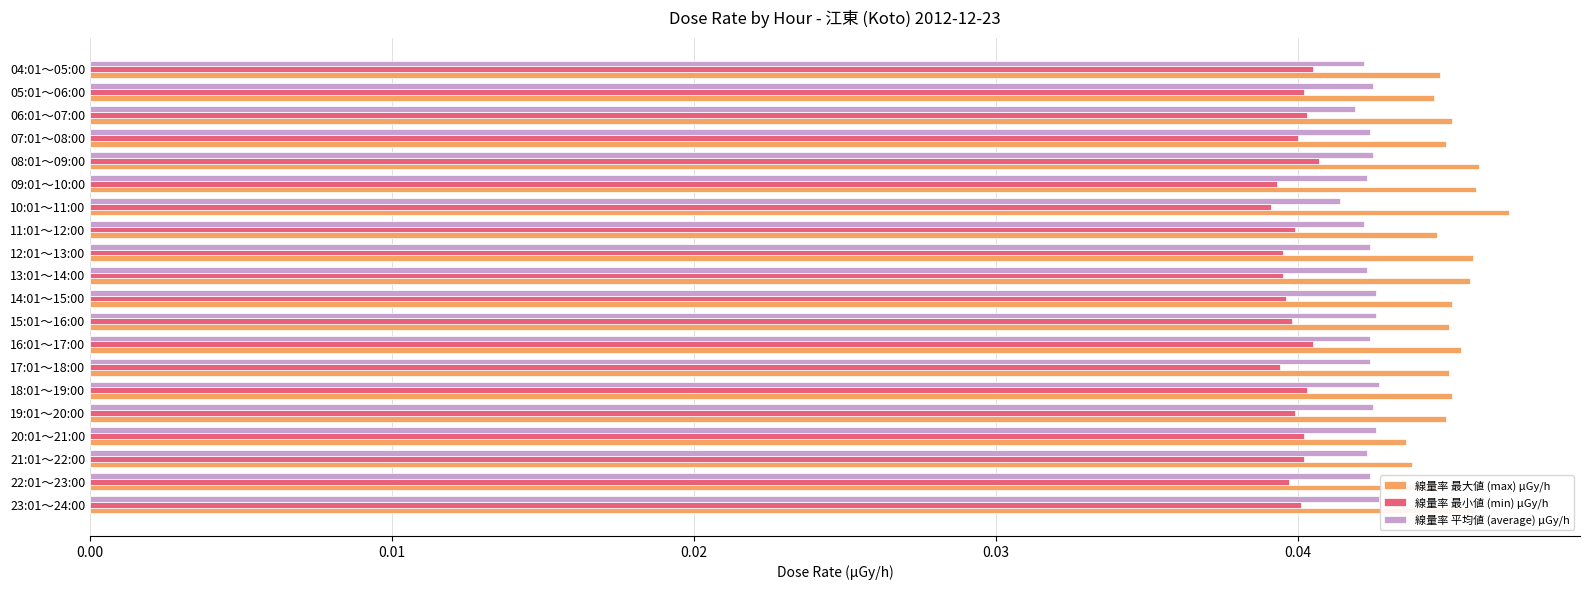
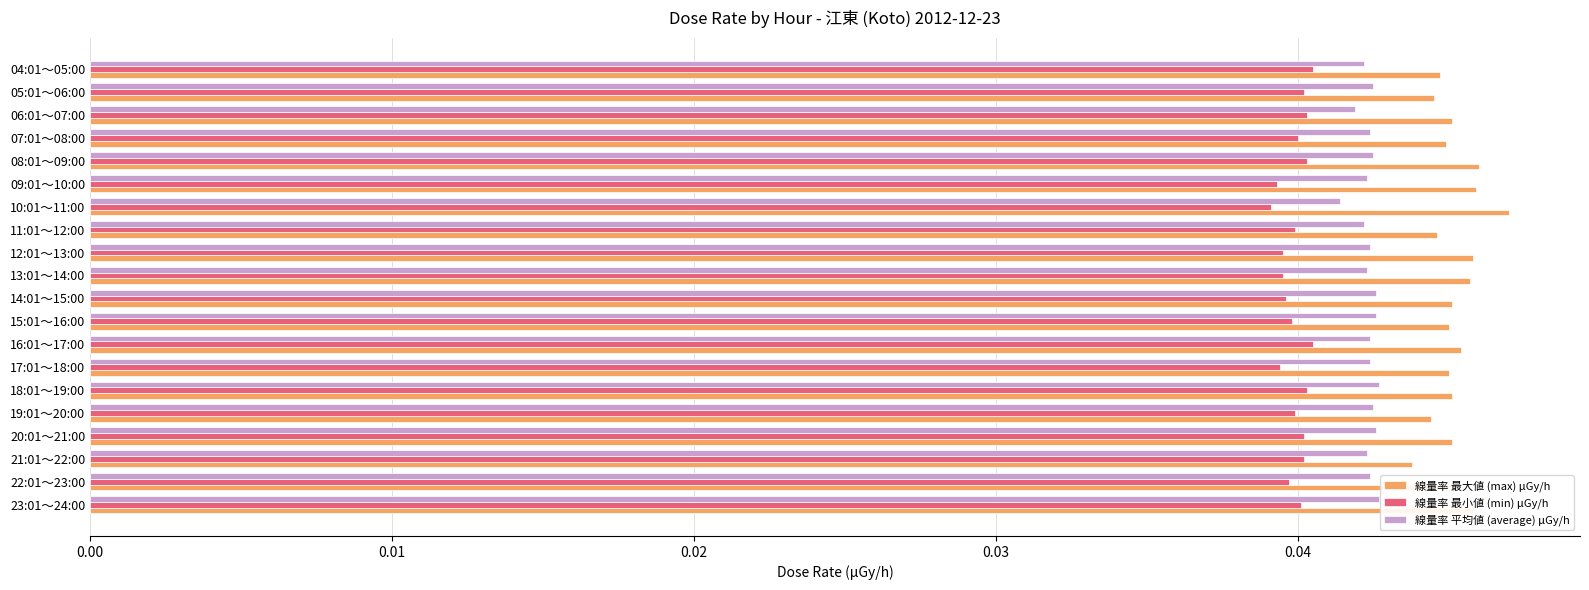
線量率 最小値 (min) μGy/h, 08:01～09:00: 0.0407 -> 0.0403
線量率 最大値 (max) μGy/h, 19:01～20:00: 0.0449 -> 0.0444
線量率 最大値 (max) μGy/h, 20:01～21:00: 0.0436 -> 0.0451
